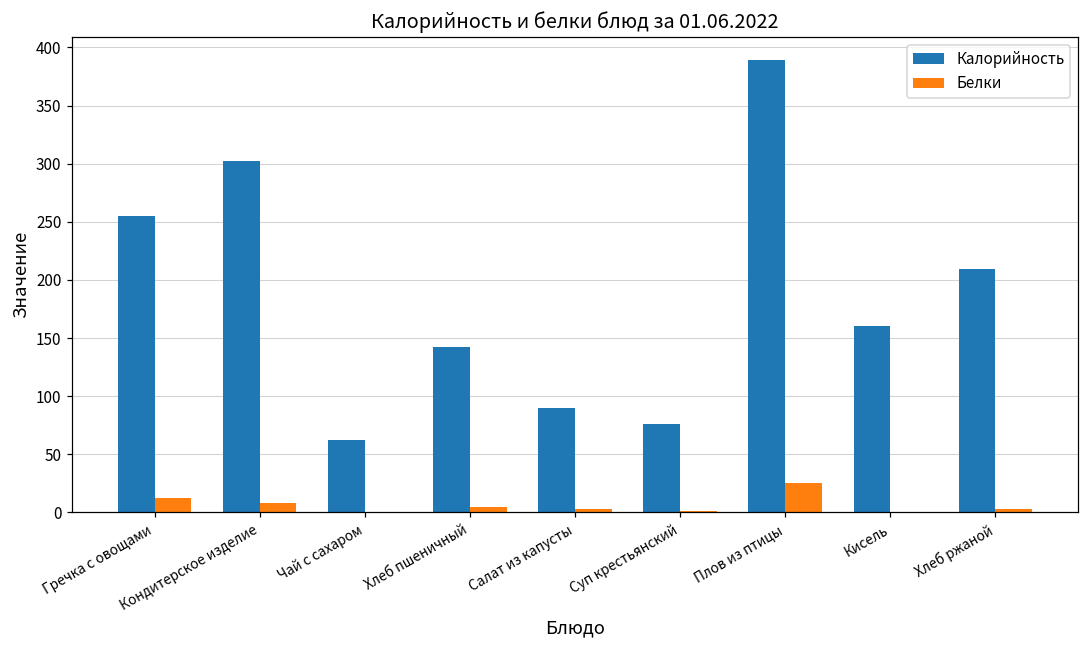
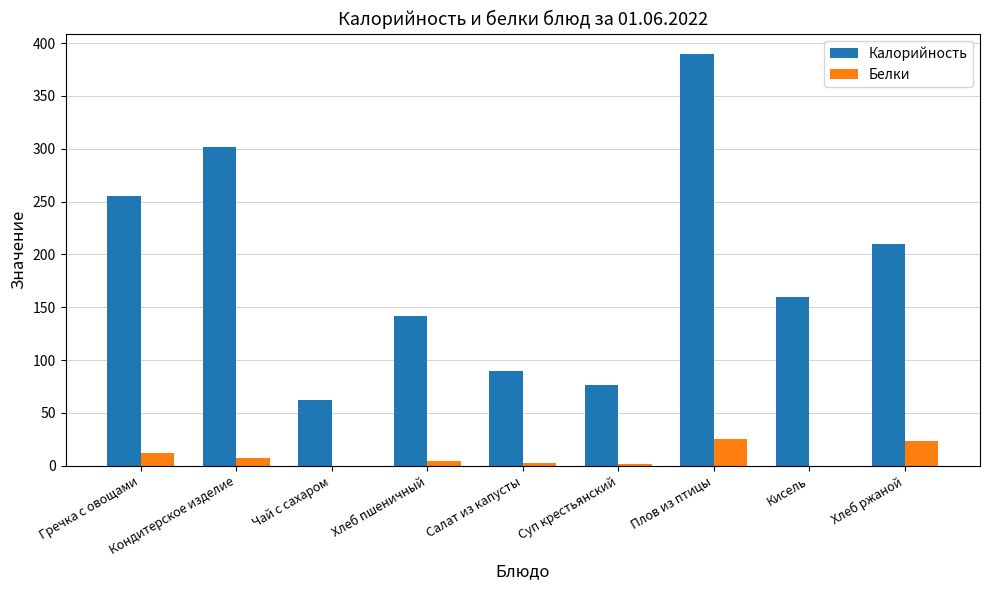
Белки, Хлеб ржаной: 3 -> 23
